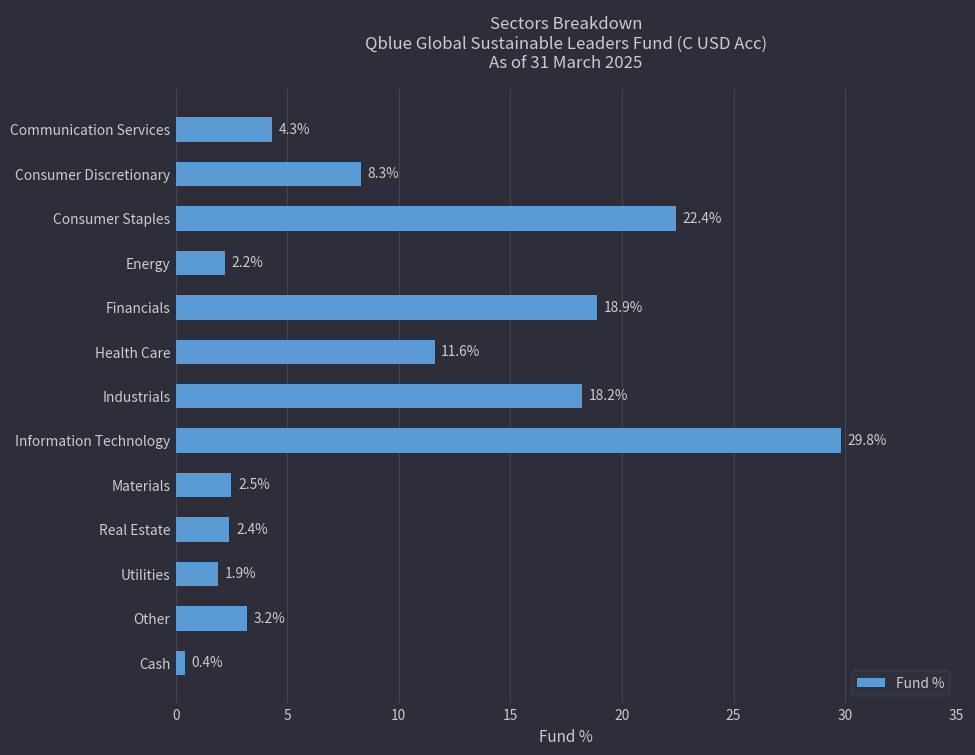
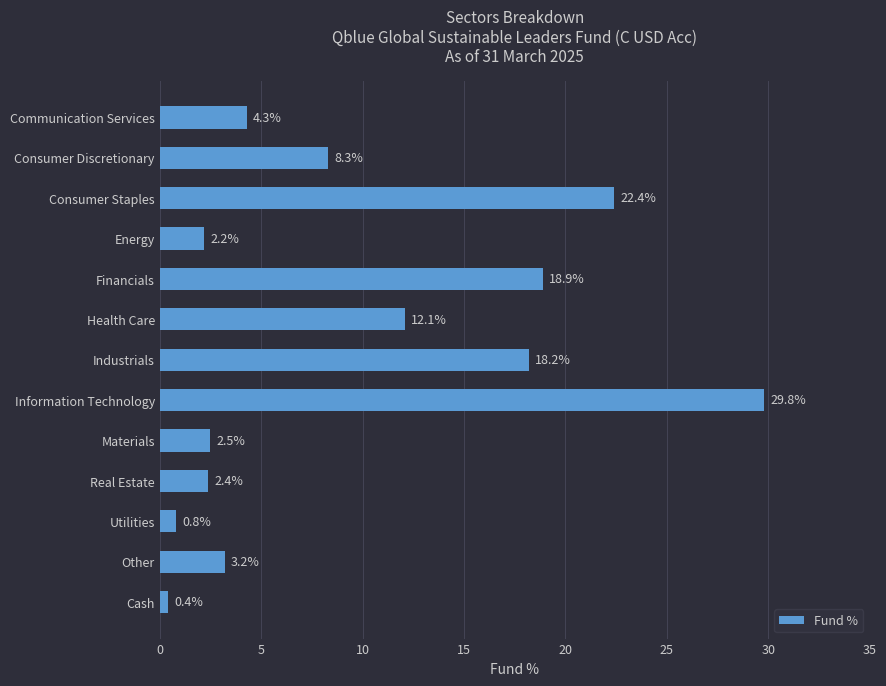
Health Care: 11.6% -> 12.1%
Utilities: 1.9% -> 0.8%
